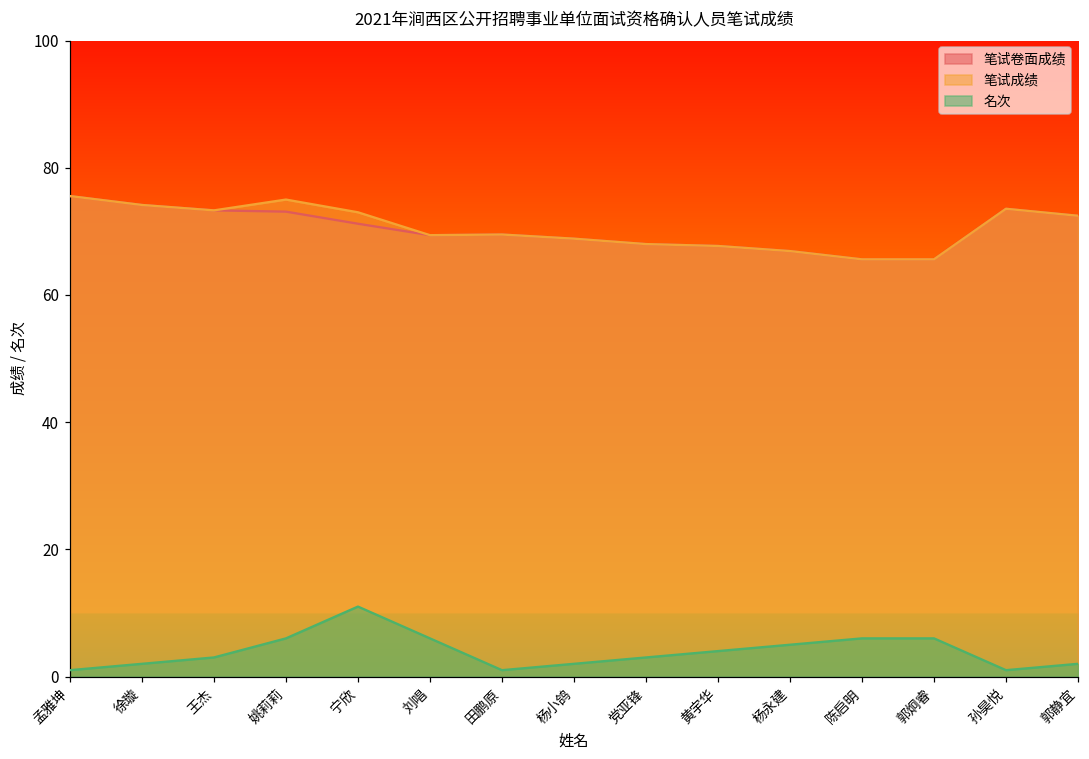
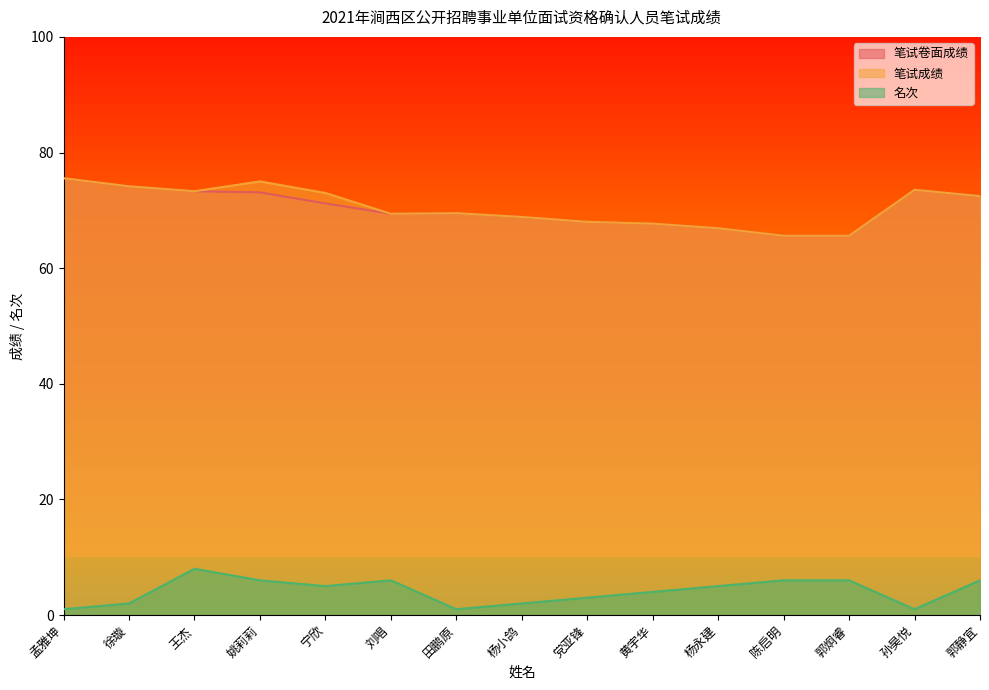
名次, 王杰: 3 -> 8
名次, 宁欣: 11 -> 5
名次, 郭静宜: 2 -> 6
